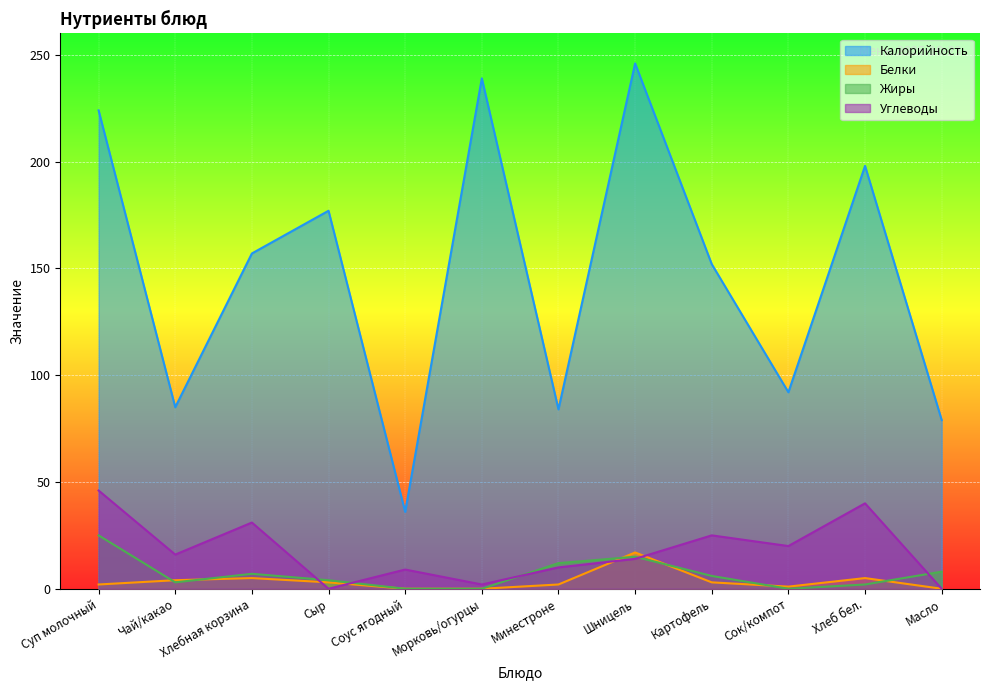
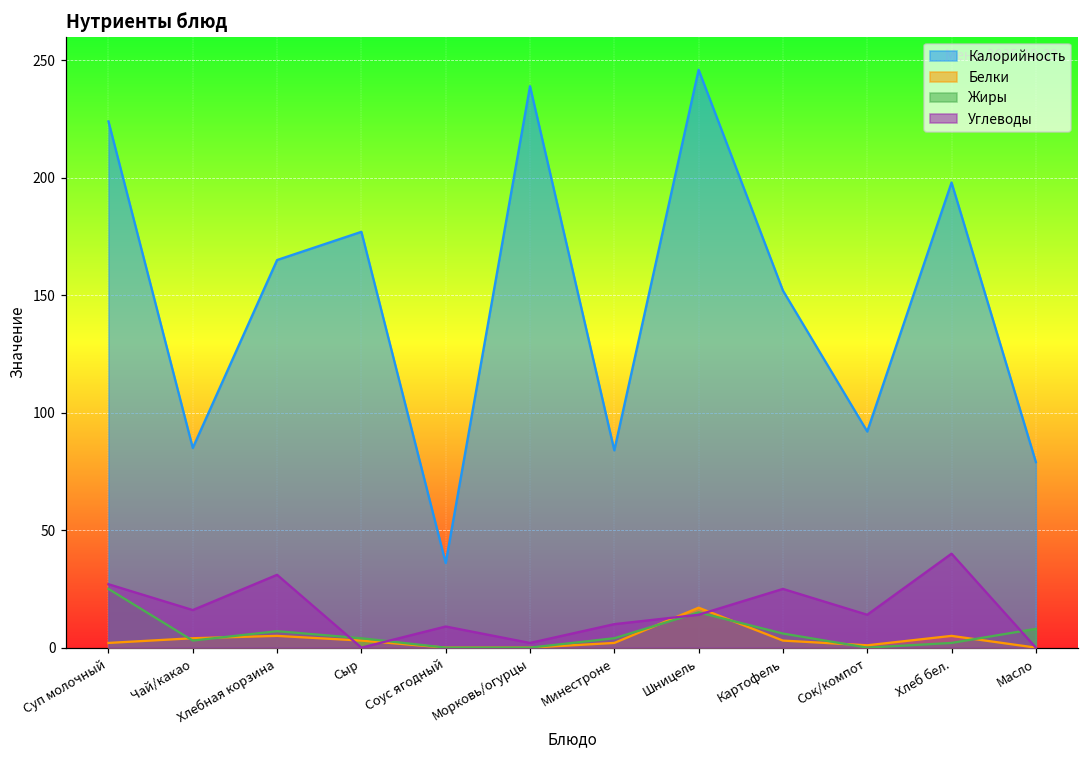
Углеводы, Суп молочный: 46 -> 27
Калорийность, Хлебная корзина: 157 -> 165
Жиры, Минестроне: 12 -> 4
Углеводы, Сок/компот: 20 -> 14
